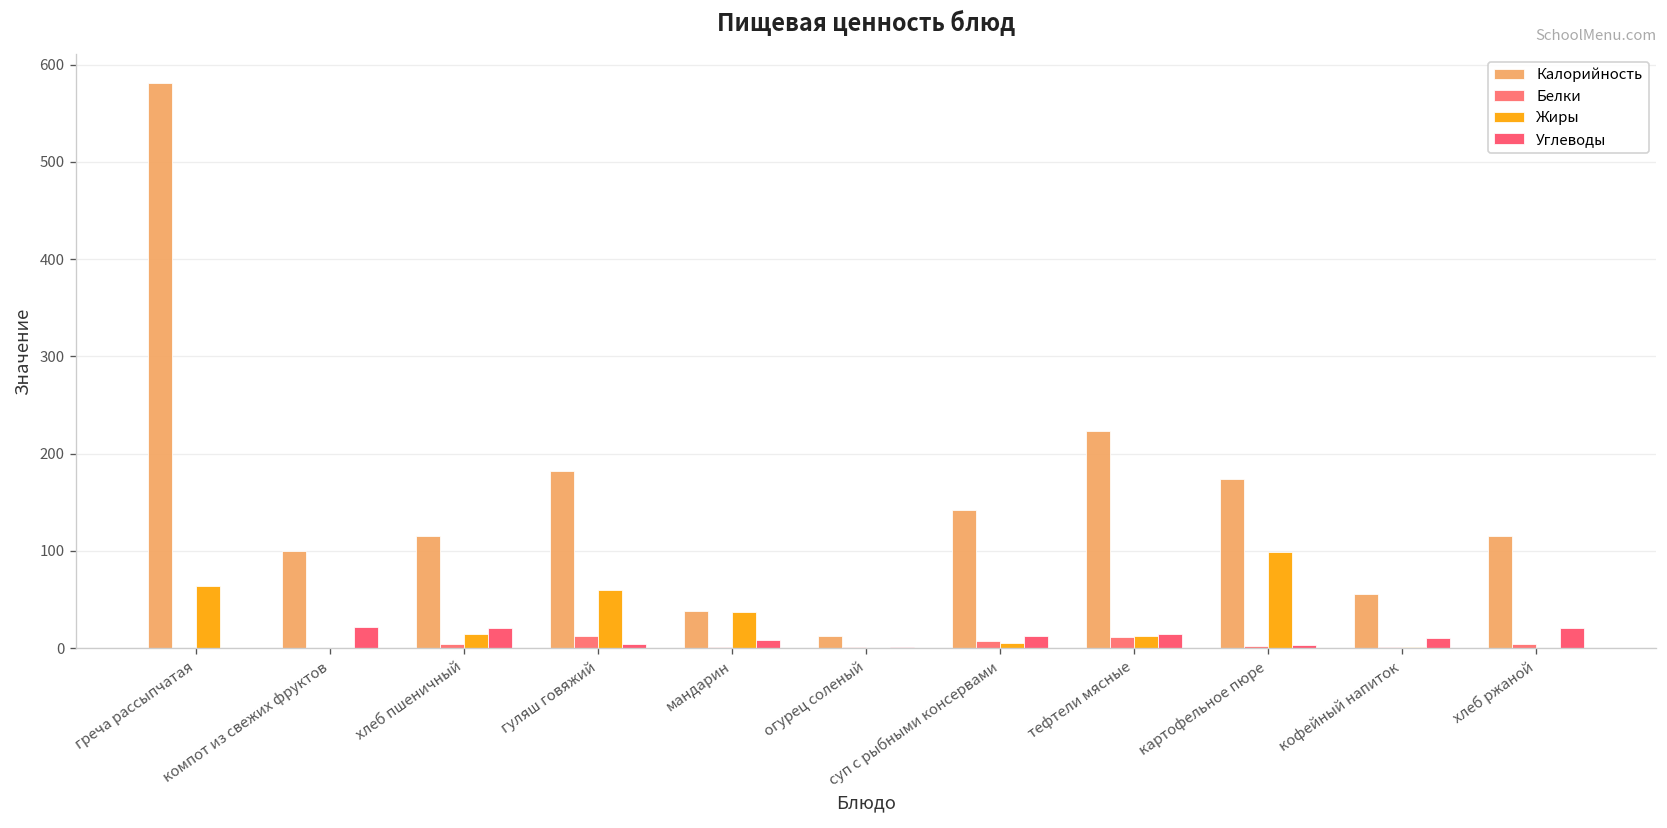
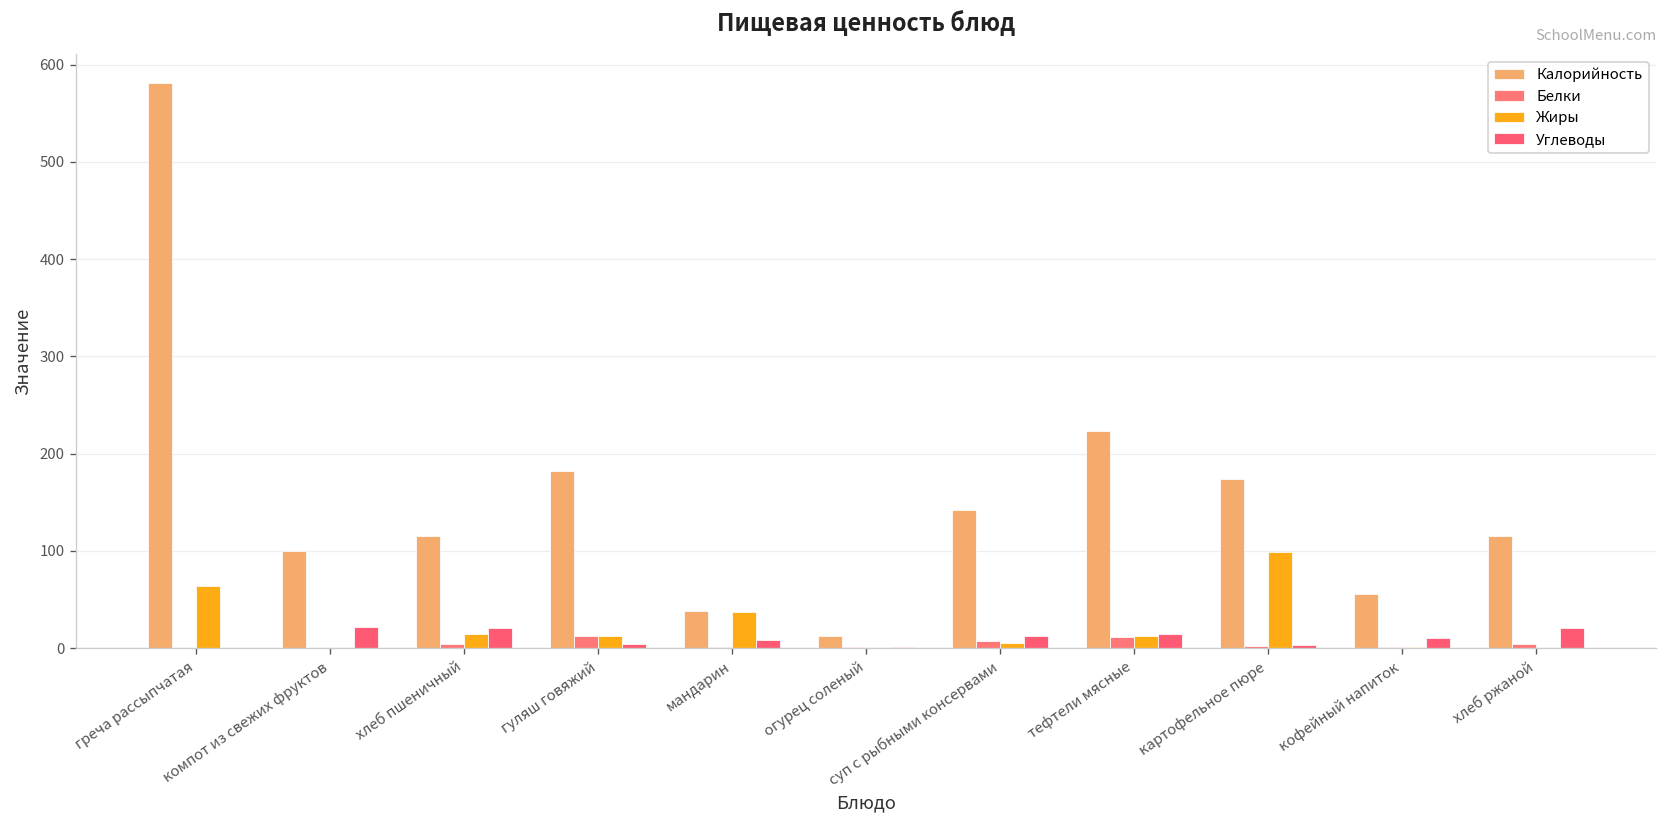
Жиры, гуляш говяжий: 60 -> 10
